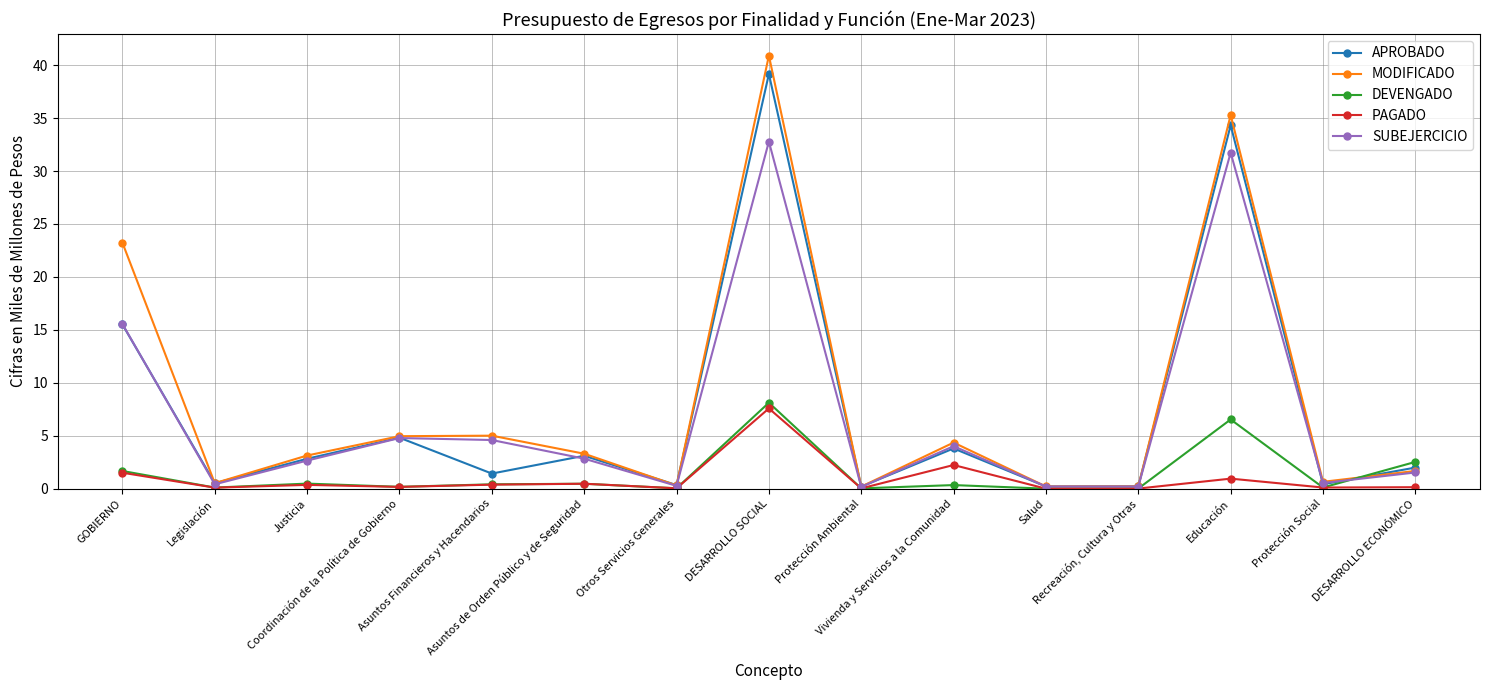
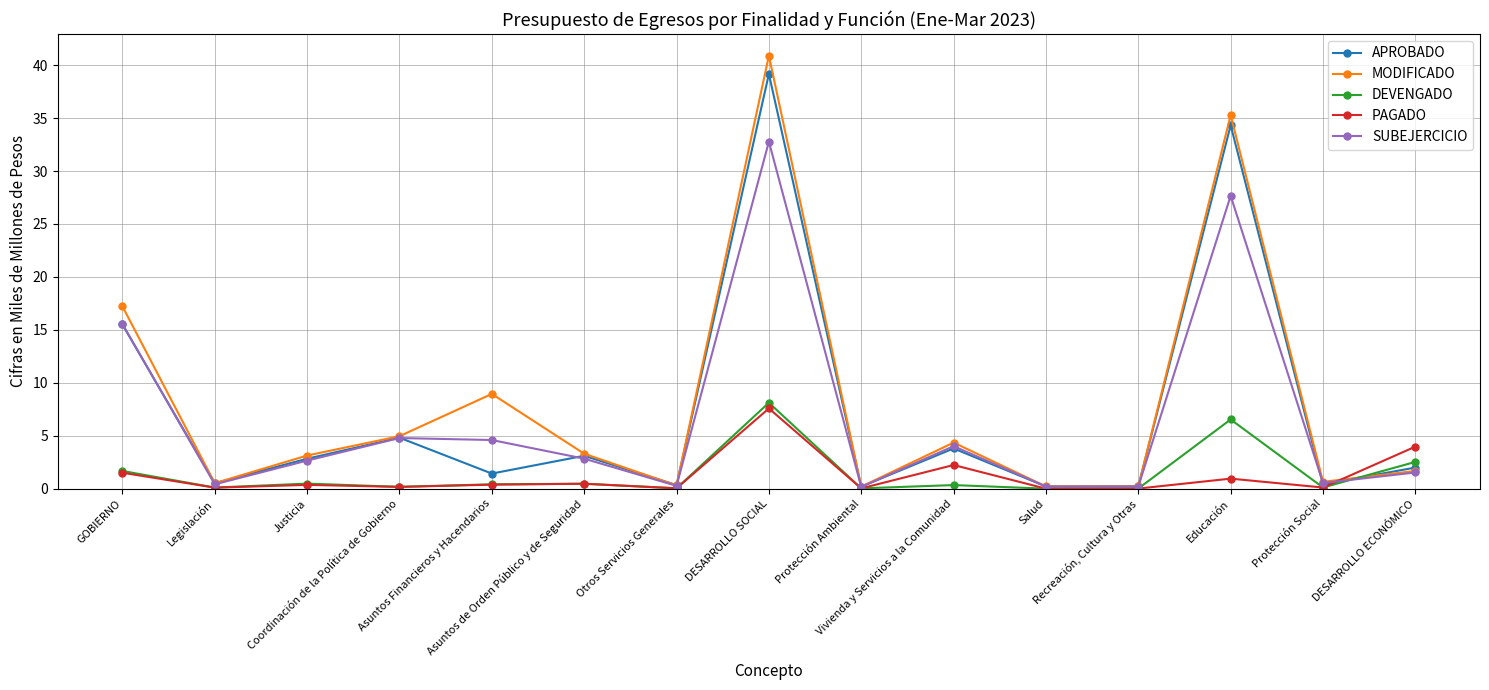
MODIFICADO, GOBIERNO: 23.2 -> 17.2
MODIFICADO, Asuntos Financieros y Hacendarios: 5.0 -> 9.0
SUBEJERCICIO, Educación: 31.7 -> 27.7
PAGADO, DESARROLLO ECONÓMICO: 0.1 -> 4.0
